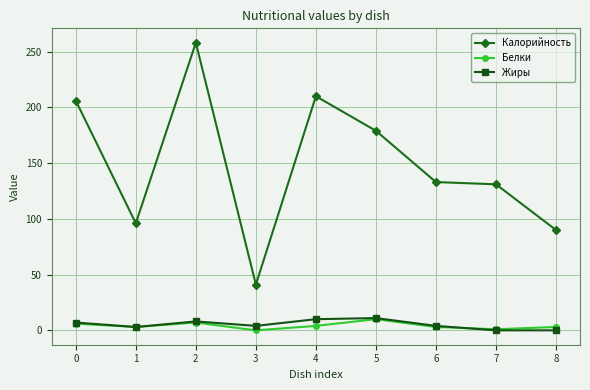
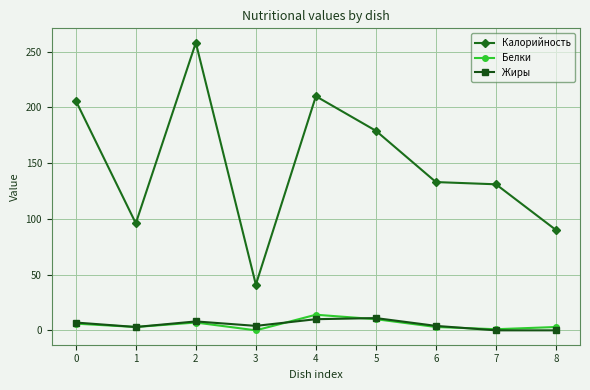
Белки, 4: 4 -> 14
